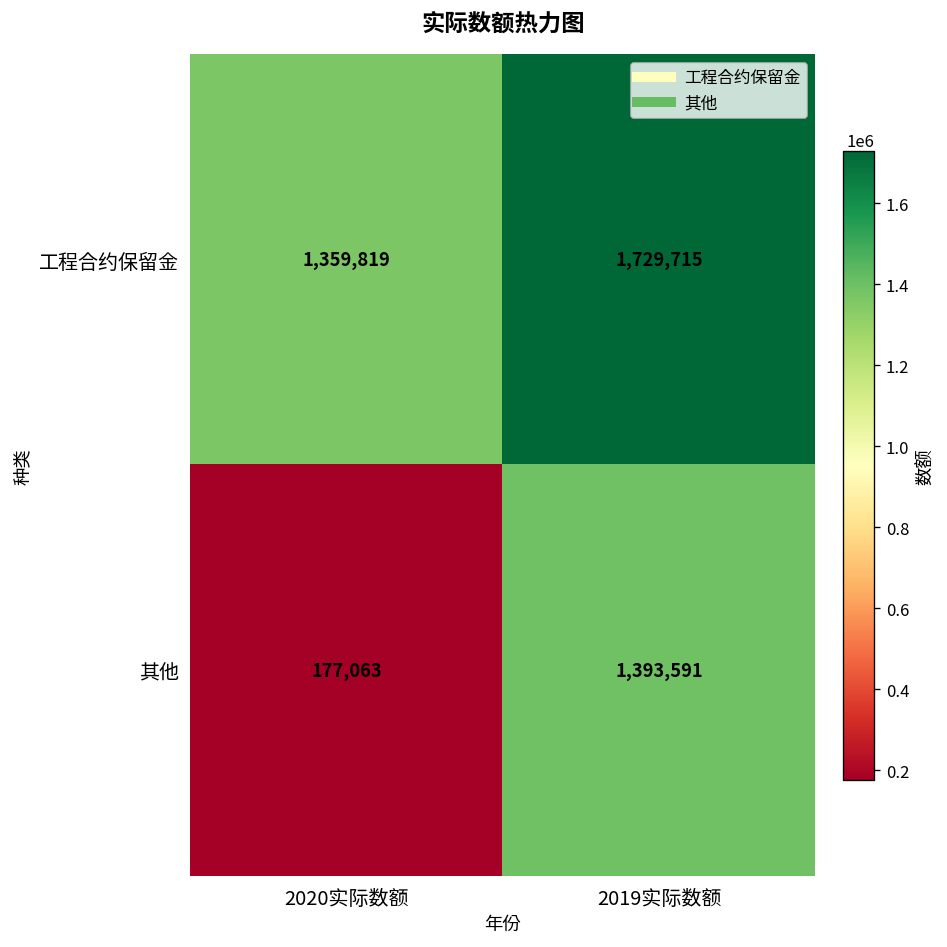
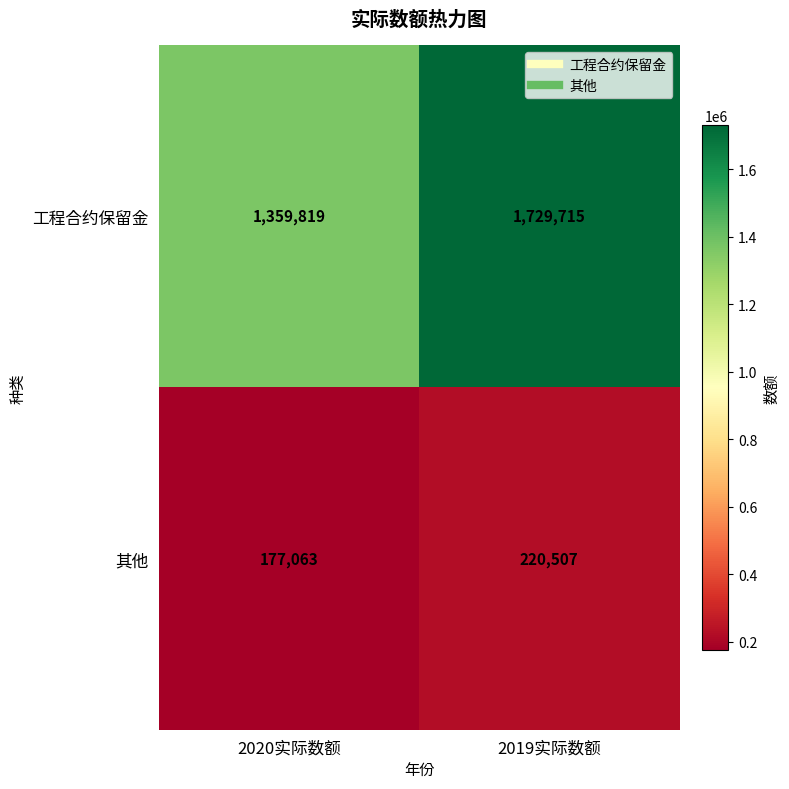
其他, 2019实际数额: 1,393,591 -> 220,507
